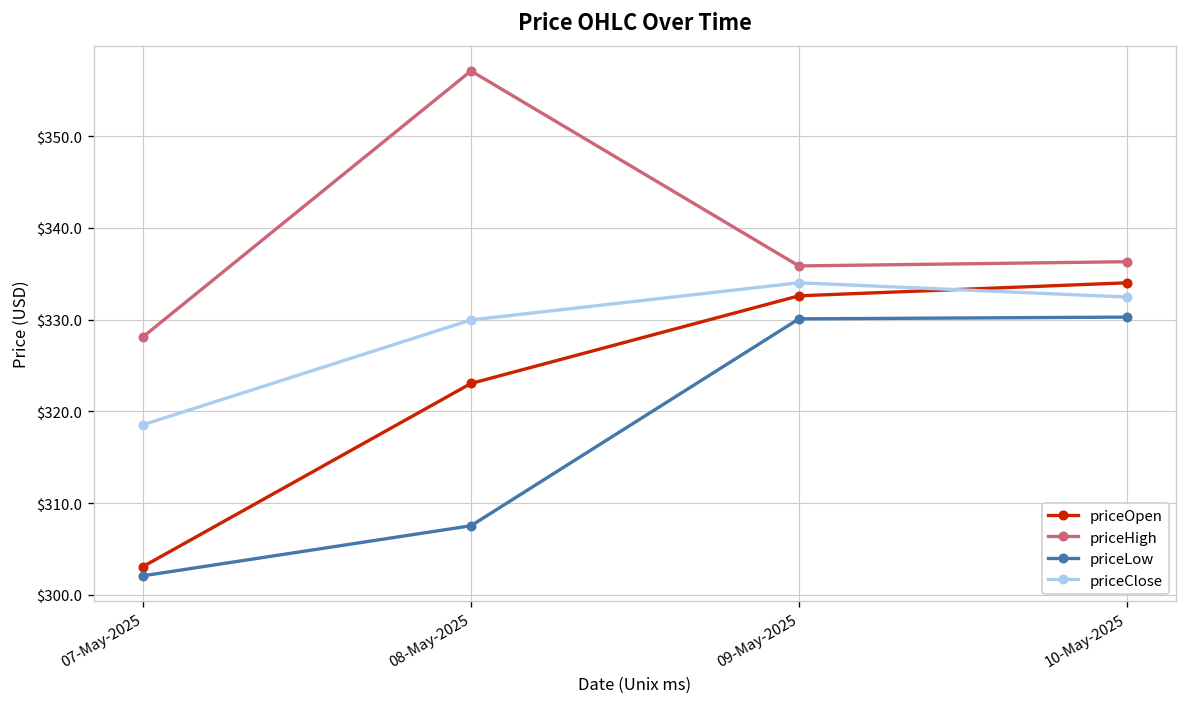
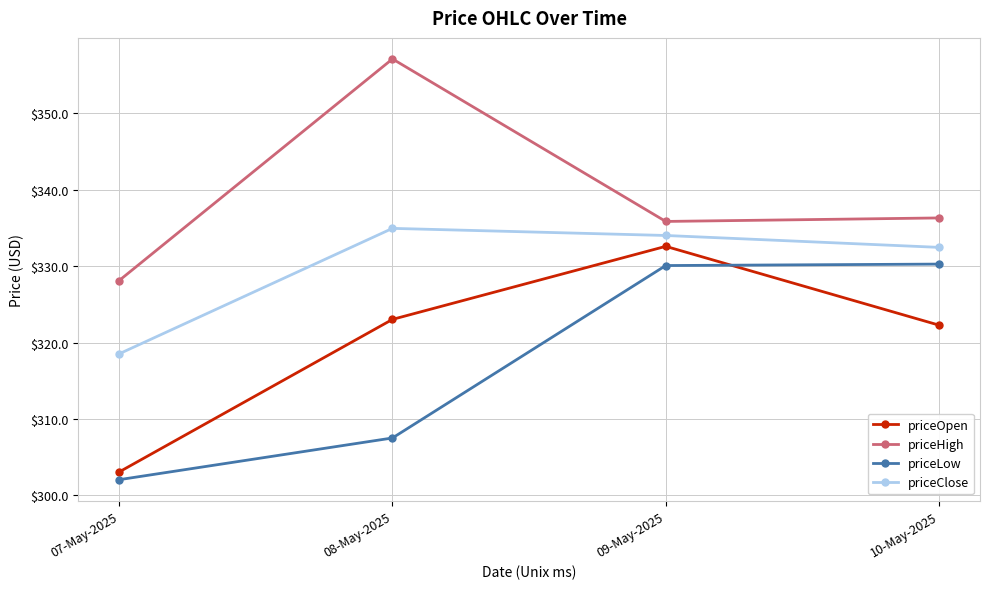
priceClose, 08-May-2025: $330 -> $335
priceOpen, 10-May-2025: $334 -> $322
